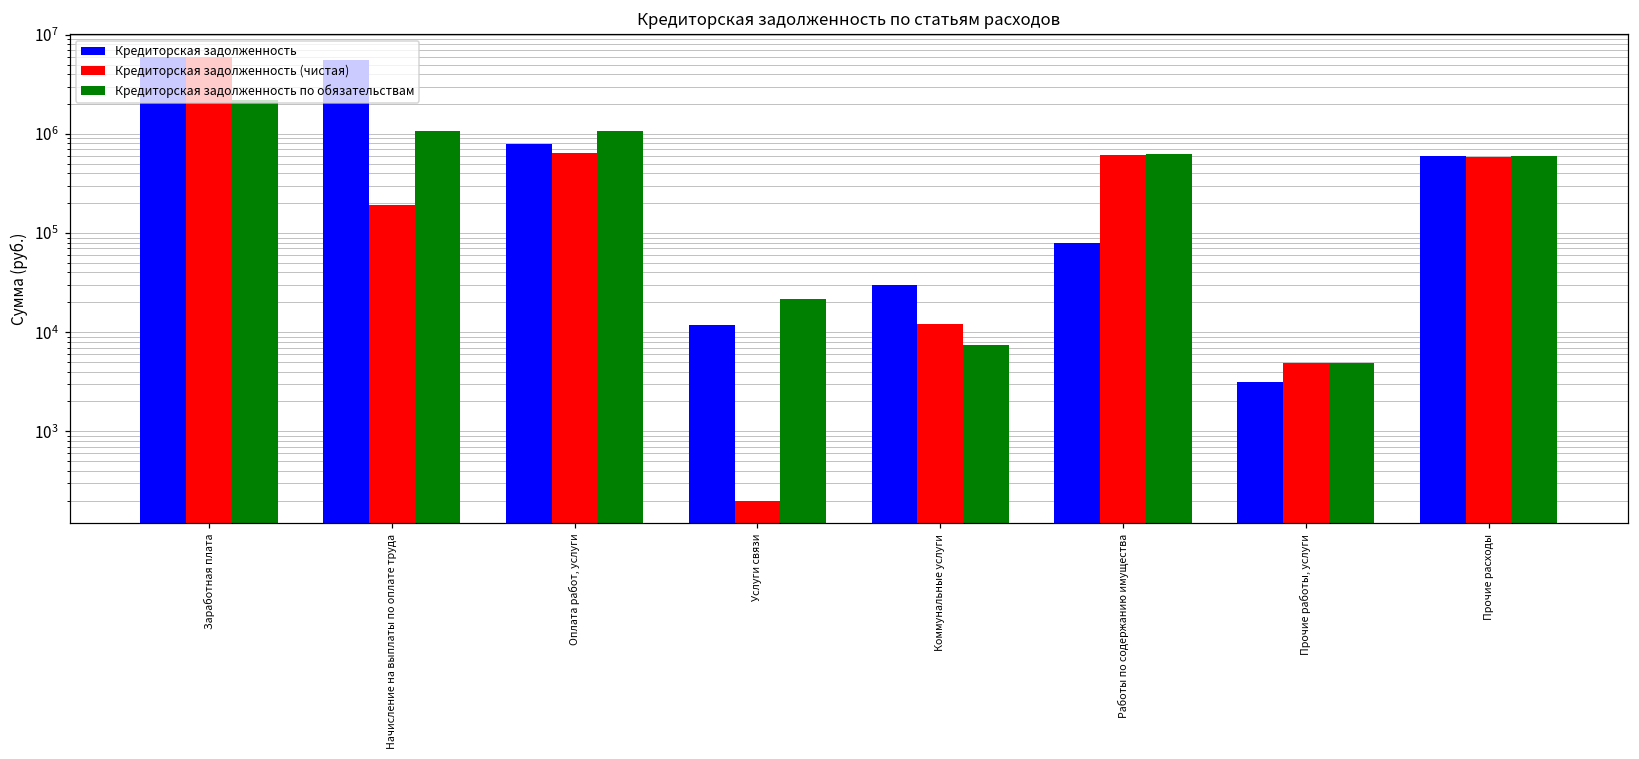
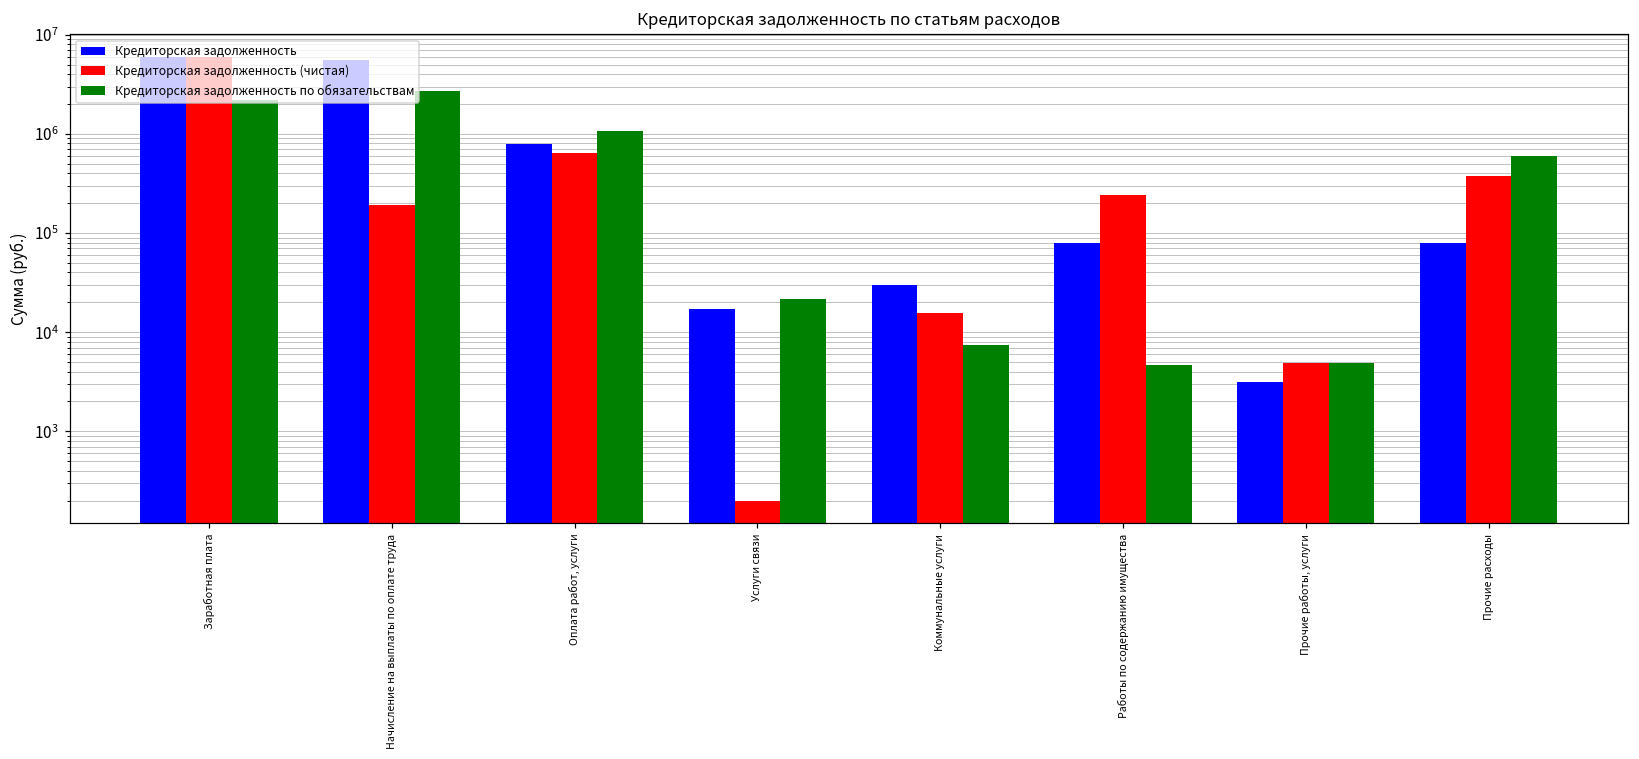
Кредиторская задолженность по обязательствам, Начисление на выплаты по оплате труда: 1100000 -> 2700000
Кредиторская задолженность, Услуги связи: 12000 -> 17000
Кредиторская задолженность (чистая), Коммунальные услуги: 12000 -> 15000
Кредиторская задолженность (чистая), Работы по содержанию имущества: 600000 -> 240000
Кредиторская задолженность по обязательствам, Работы по содержанию имущества: 600000 -> 5000
Кредиторская задолженность, Прочие расходы: 600000 -> 80000
Кредиторская задолженность (чистая), Прочие расходы: 600000 -> 370000
